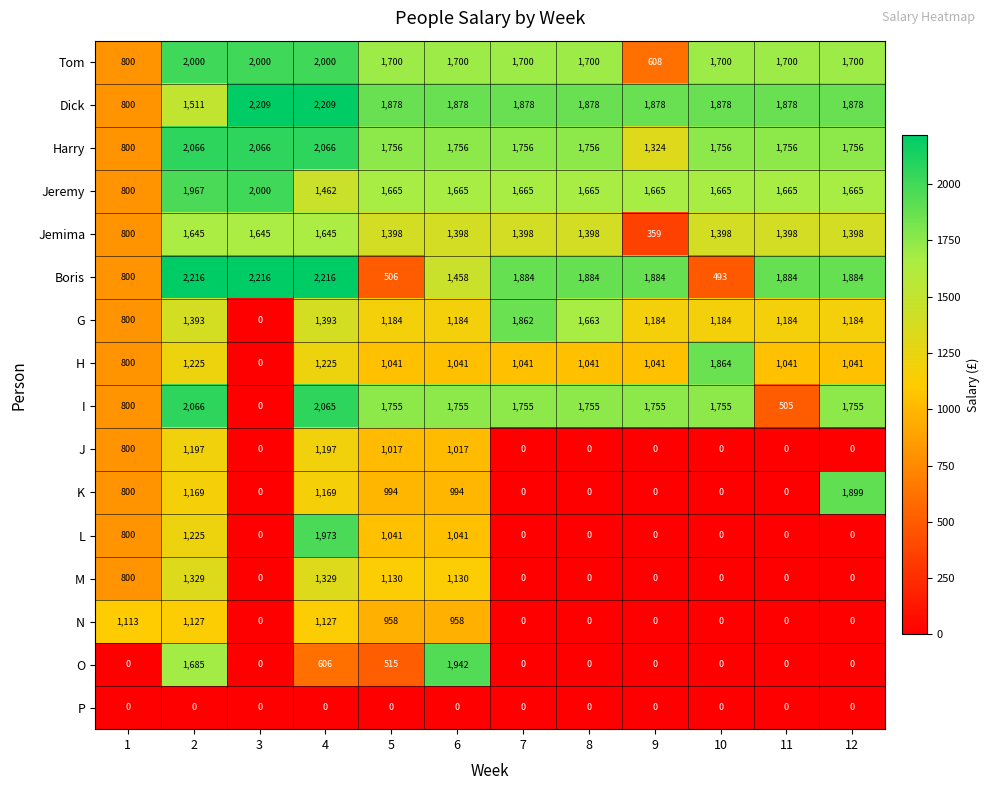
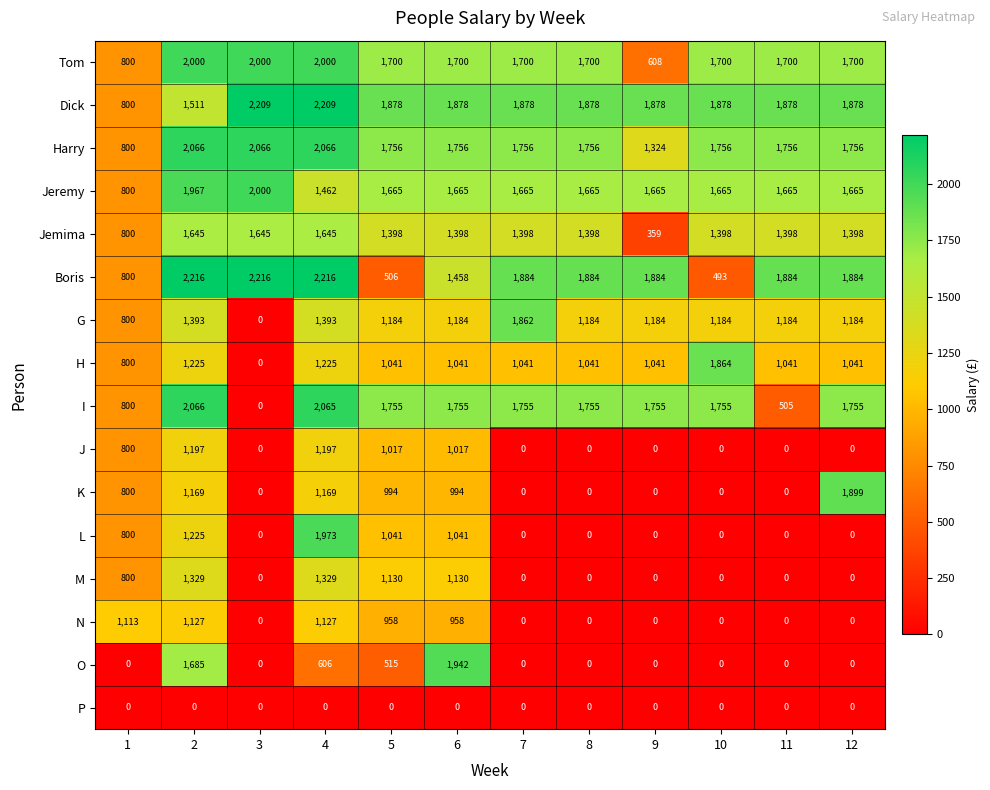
G, 8: 1,663 -> 1,184
